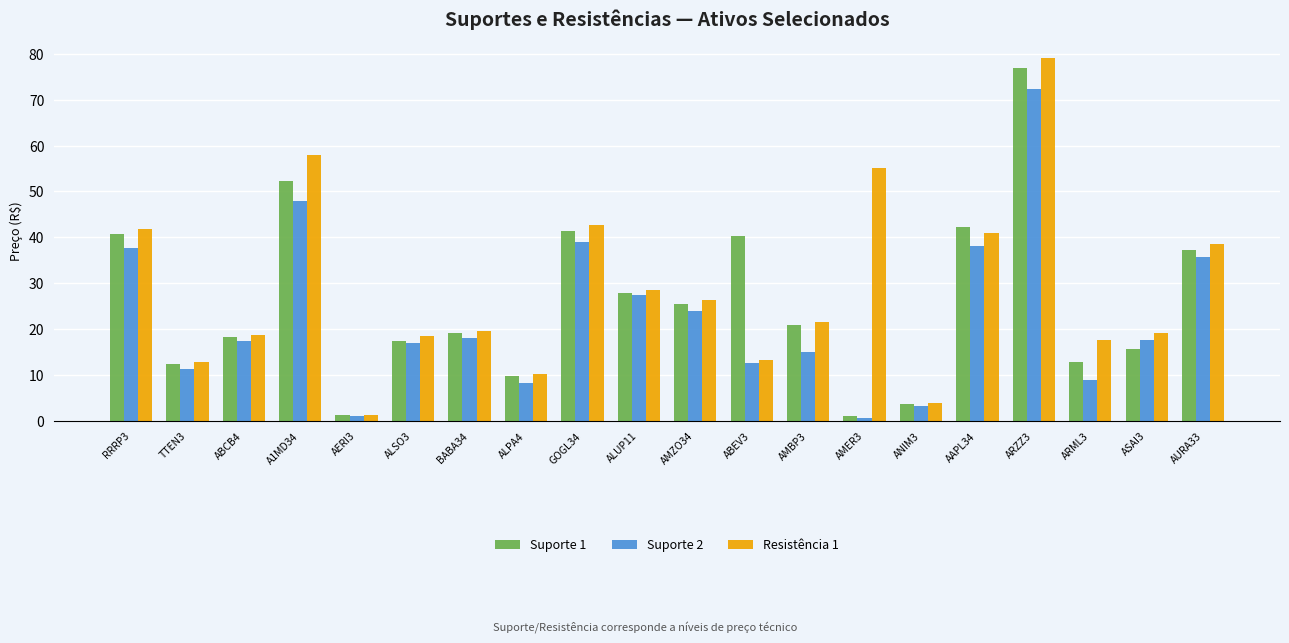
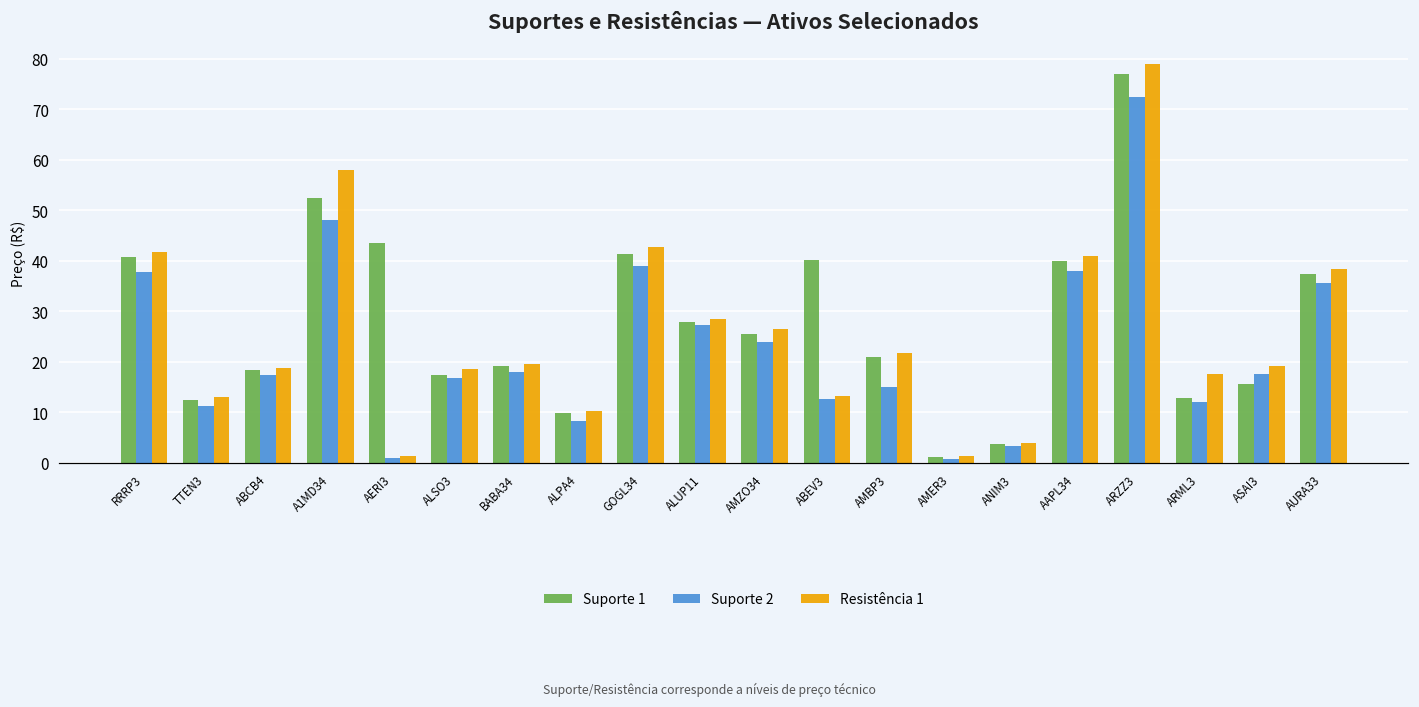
Suporte 1, AERI3: 1 -> 44
Resistência 1, AMER3: 55 -> 1
Suporte 1, AAPL34: 42 -> 40
Suporte 2, ARML3: 9 -> 12
